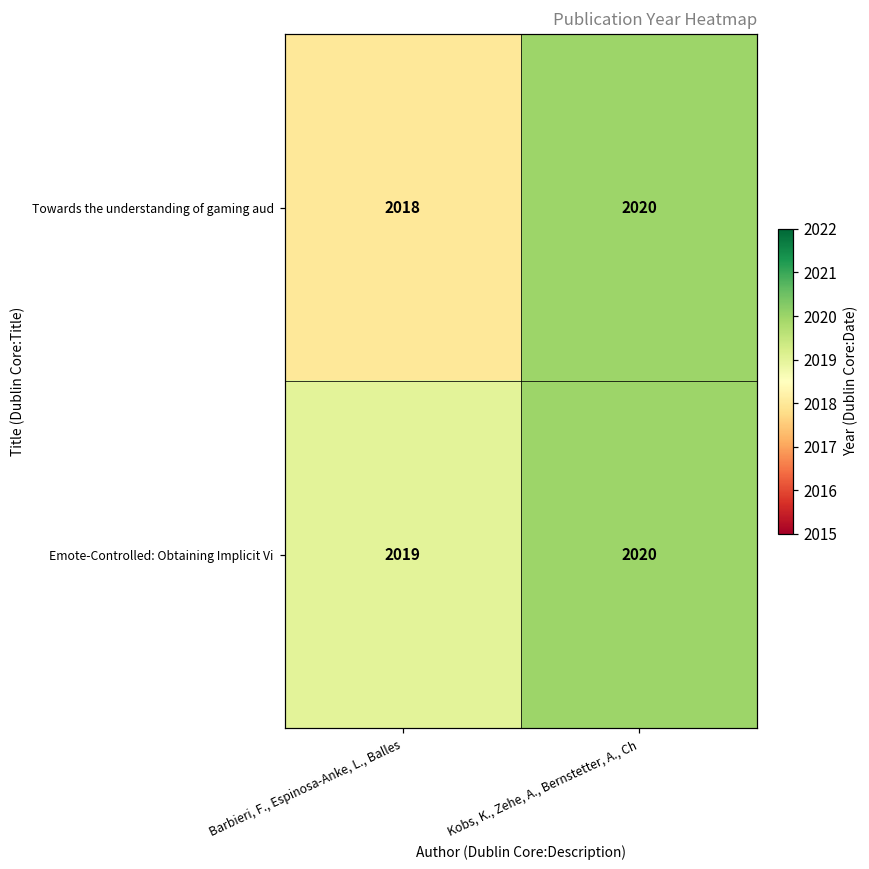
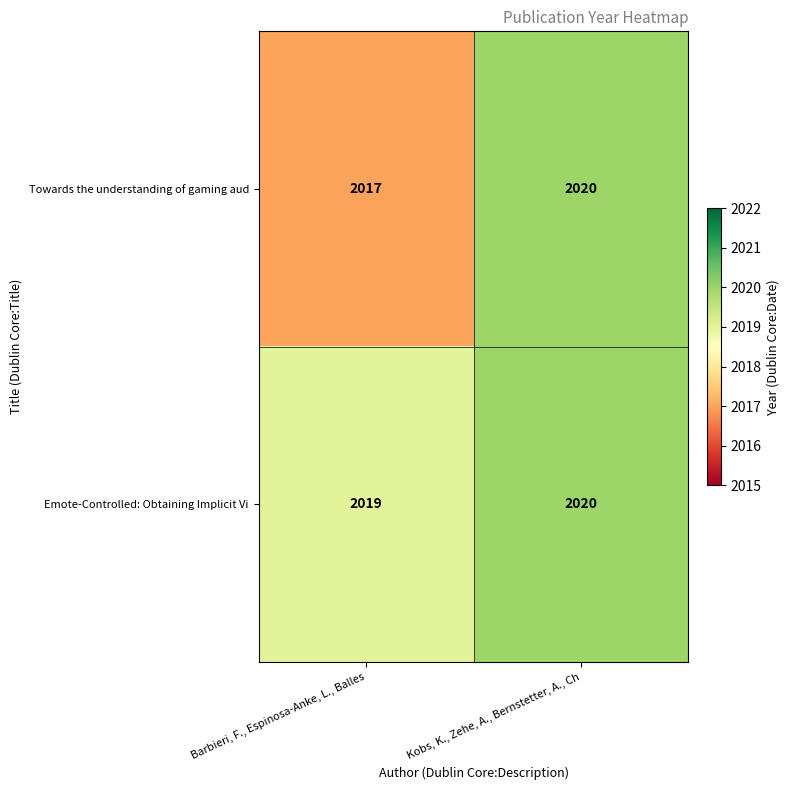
Towards the understanding of gaming aud, Barbieri, F., Espinosa-Anke, L., Balles: 2018 -> 2017
